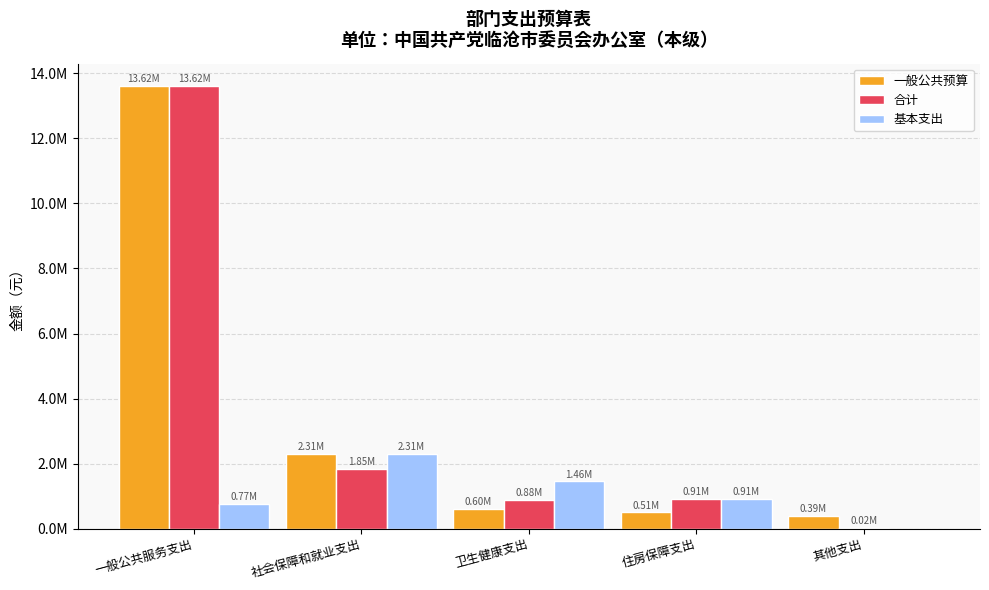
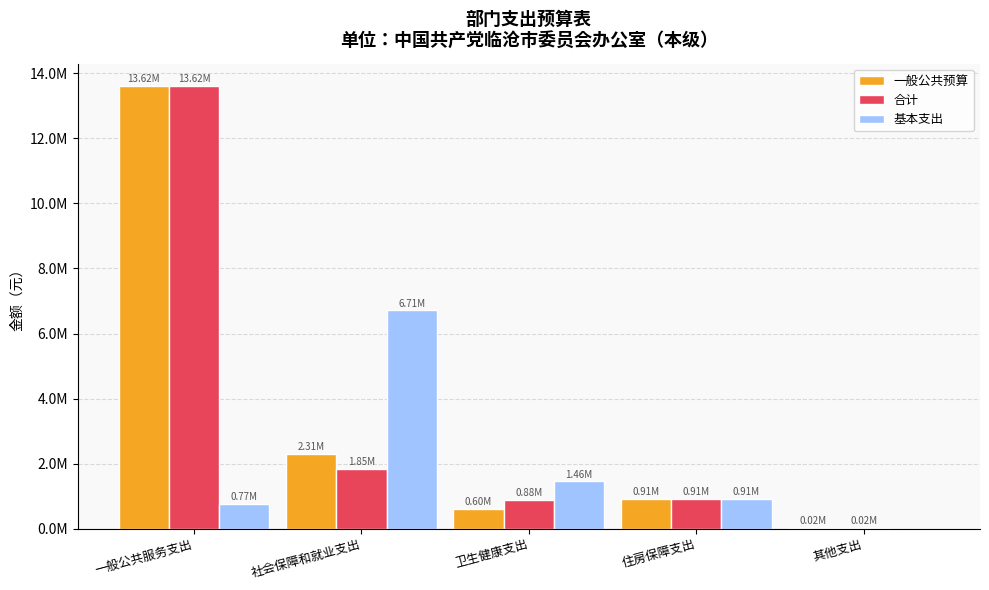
基本支出, 社会保障和就业支出: 2.31M -> 6.71M
一般公共预算, 住房保障支出: 0.51M -> 0.91M
一般公共预算, 其他支出: 0.39M -> 0.02M
